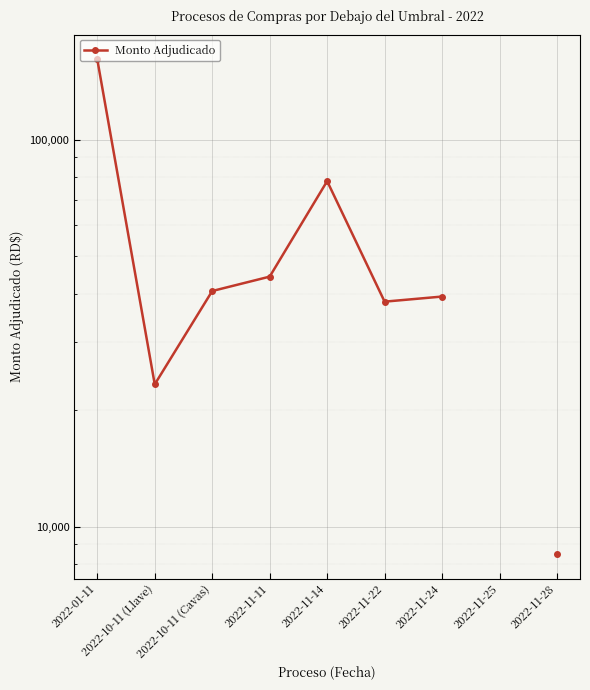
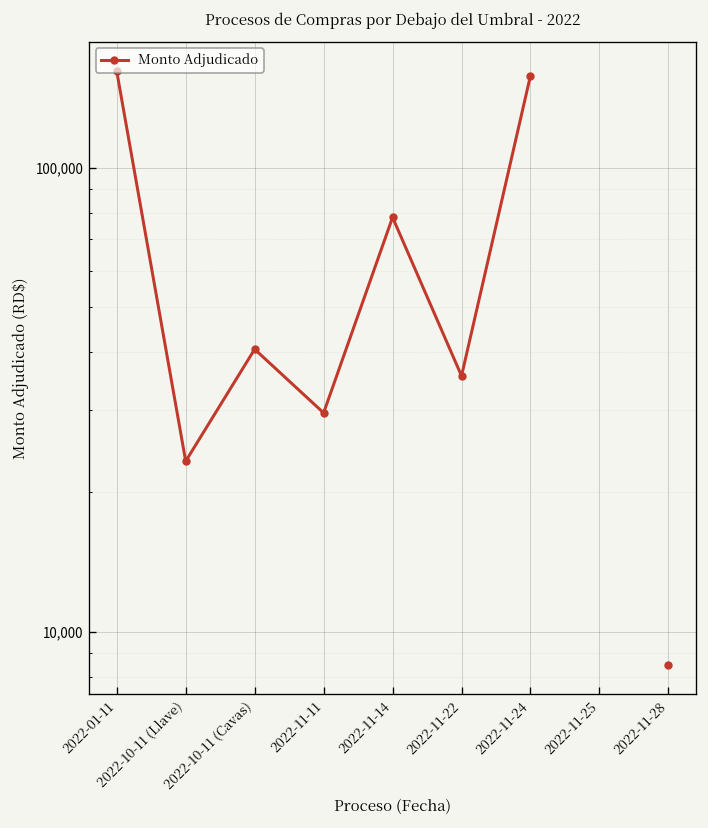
2022-11-11: 44,000 -> 30,000
2022-11-22: 38,000 -> 36,000
2022-11-24: 39,000 -> 158,000
